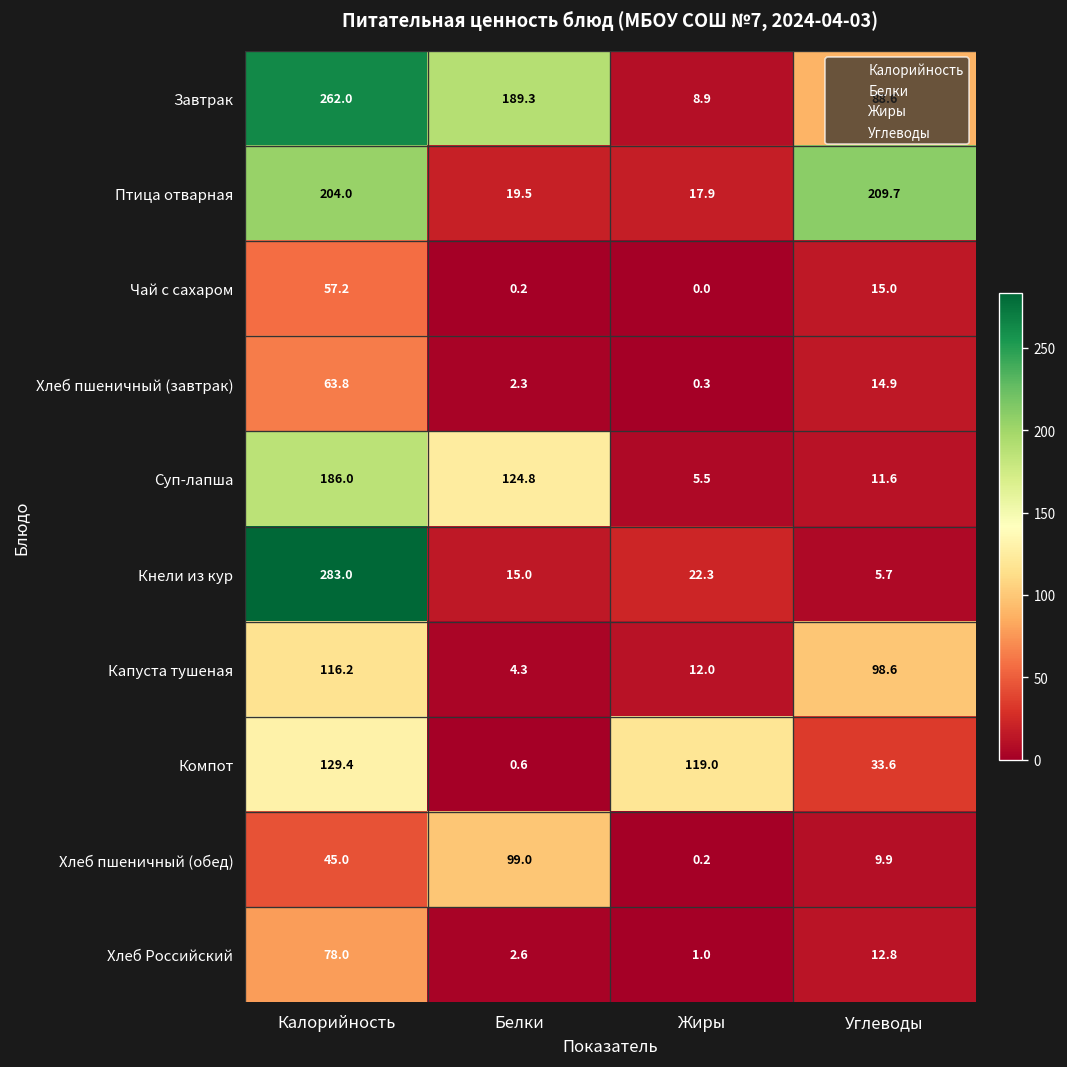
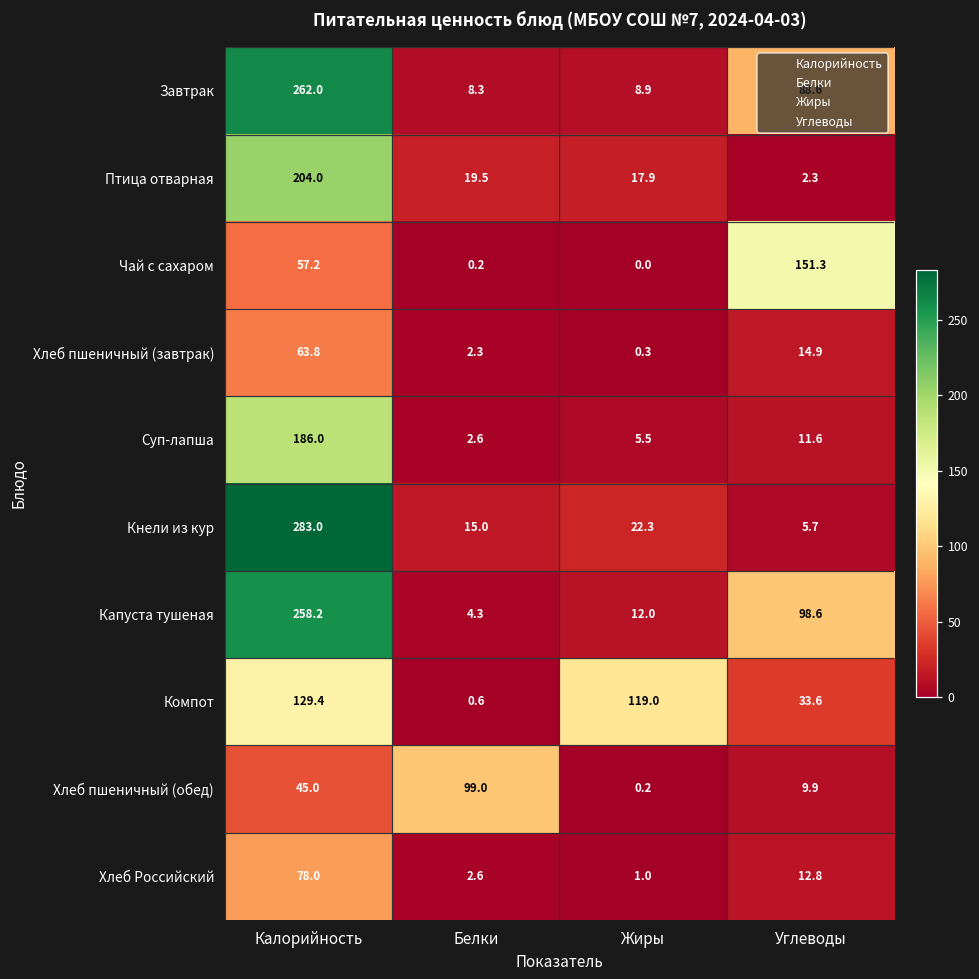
Завтрак, Белки: 189.3 -> 8.3
Птица отварная, Углеводы: 209.7 -> 2.3
Чай с сахаром, Углеводы: 15.0 -> 151.3
Суп-лапша, Белки: 124.8 -> 2.6
Капуста тушеная, Калорийность: 116.2 -> 258.2
